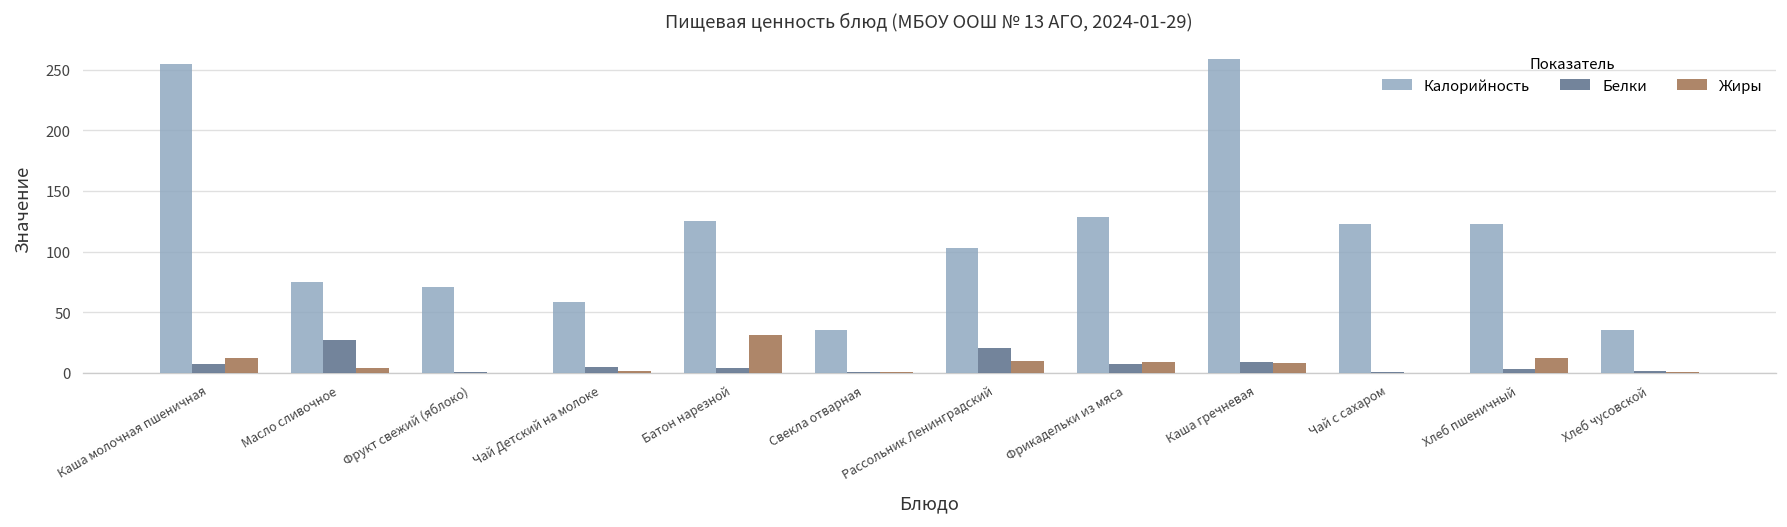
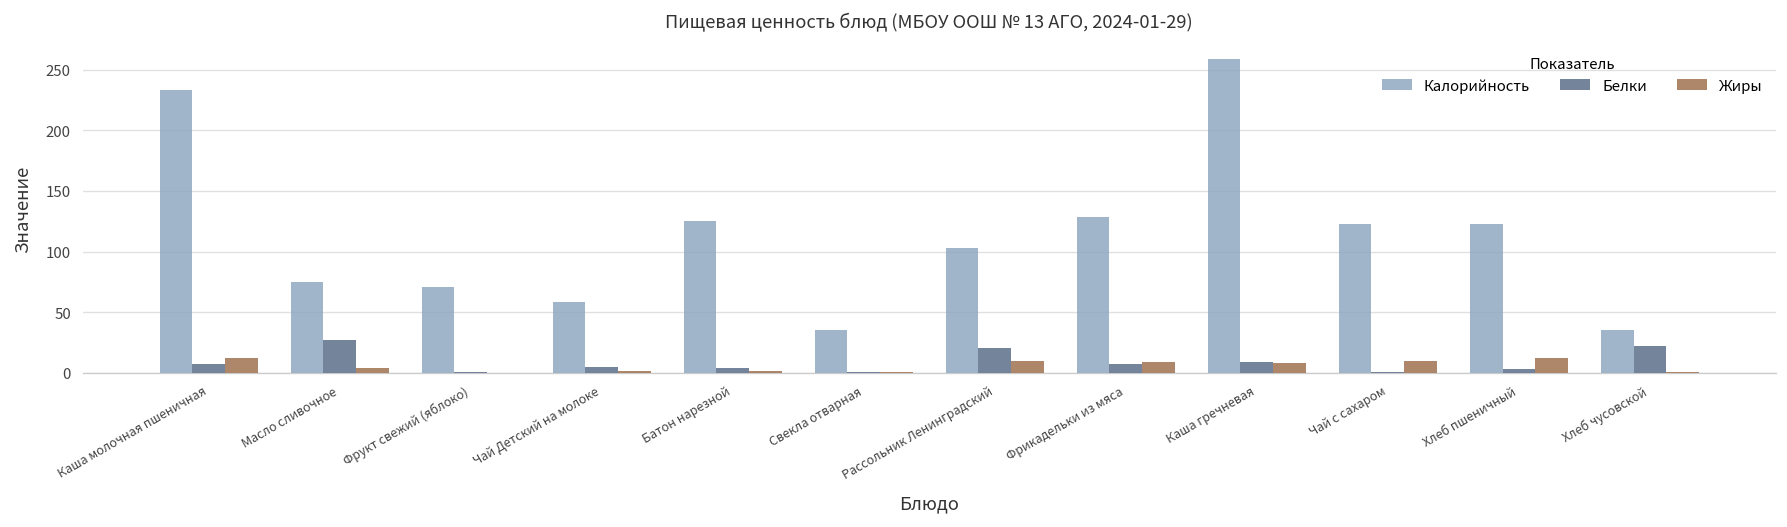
Калорийность, Каша молочная пшеничная: 255 -> 233
Жиры, Батон нарезной: 31 -> 2
Жиры, Чай с сахаром: 0 -> 10
Белки, Хлеб чусовской: 1 -> 22
